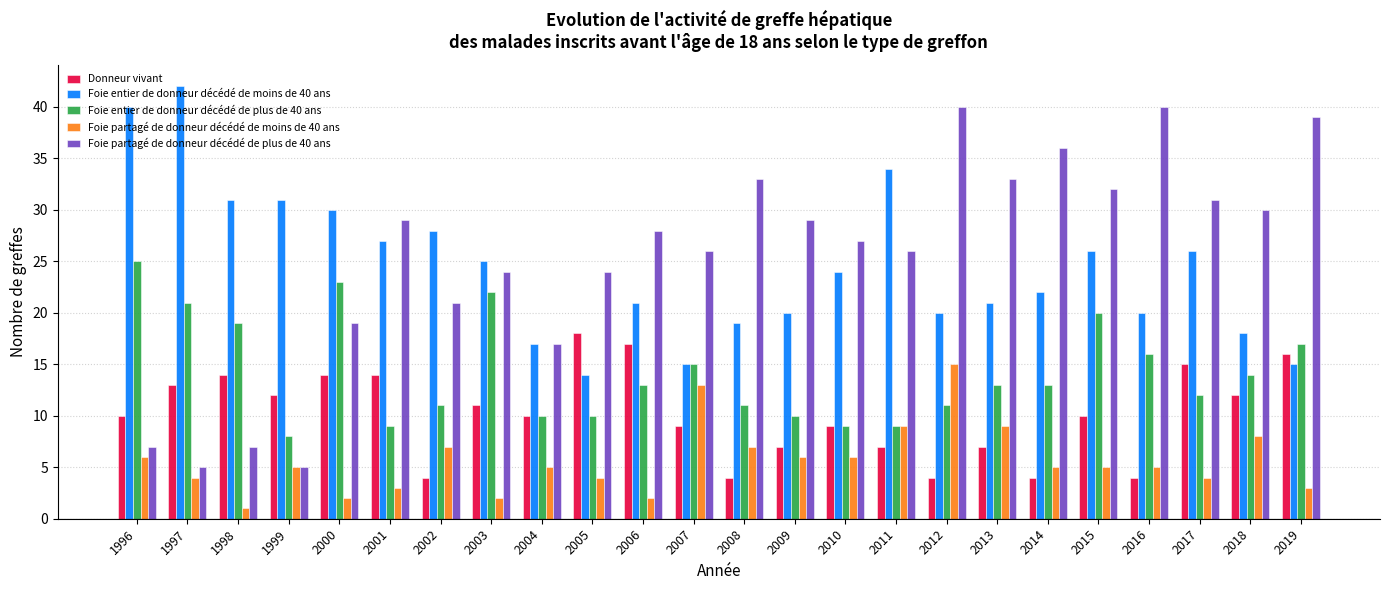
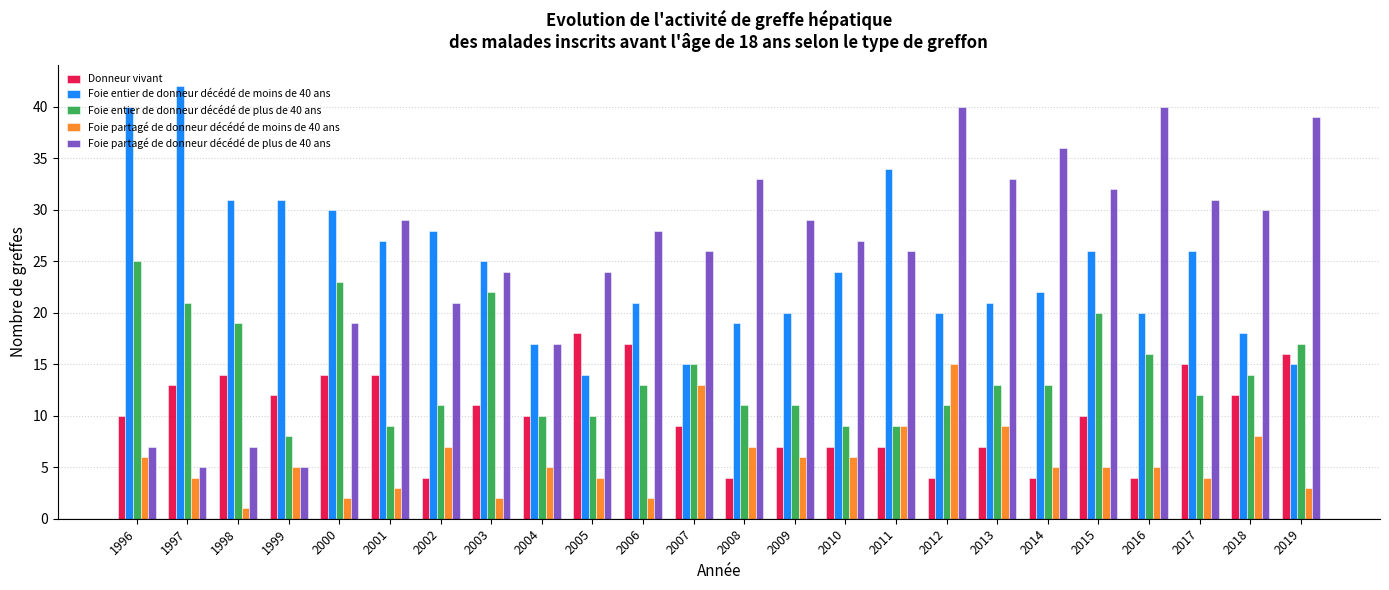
Foie entier de donneur décédé de plus de 40 ans, 2009: 10 -> 11
Donneur vivant, 2010: 9 -> 7
